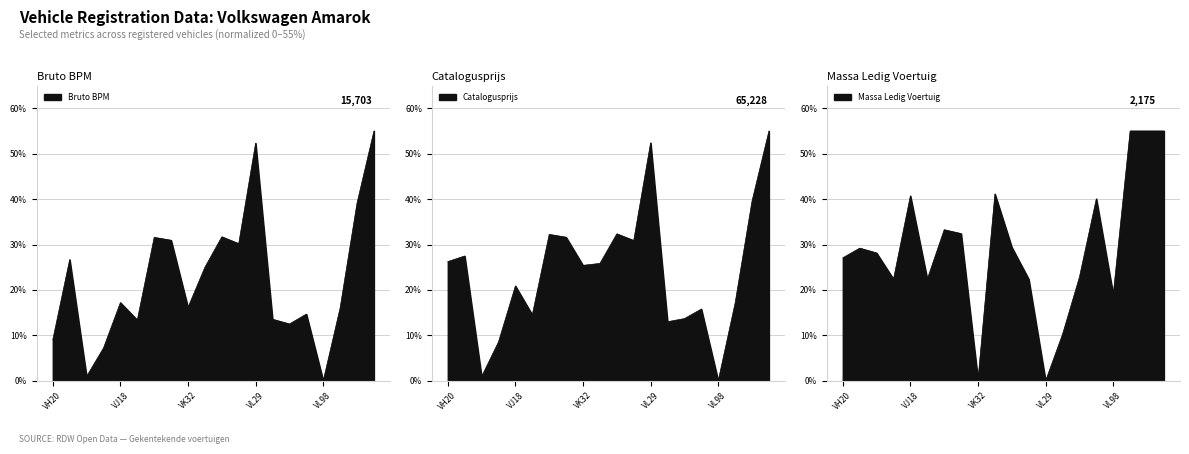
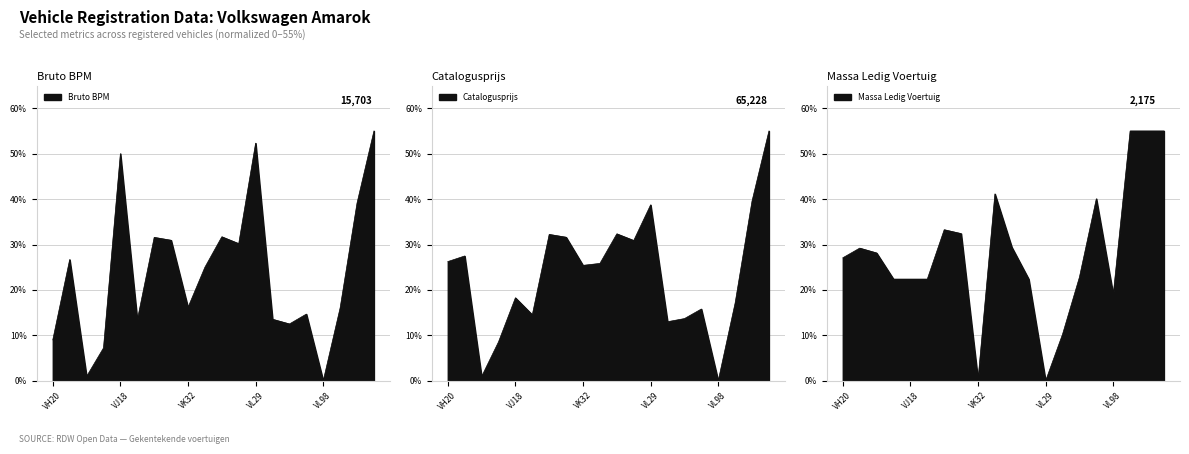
Bruto BPM, VJ18: 17% -> 50%
Catalogusprijs, VJ18: 21% -> 18%
Catalogusprijs, VL29: 52% -> 39%
Massa Ledig Voertuig, VJ18: 41% -> 22%
